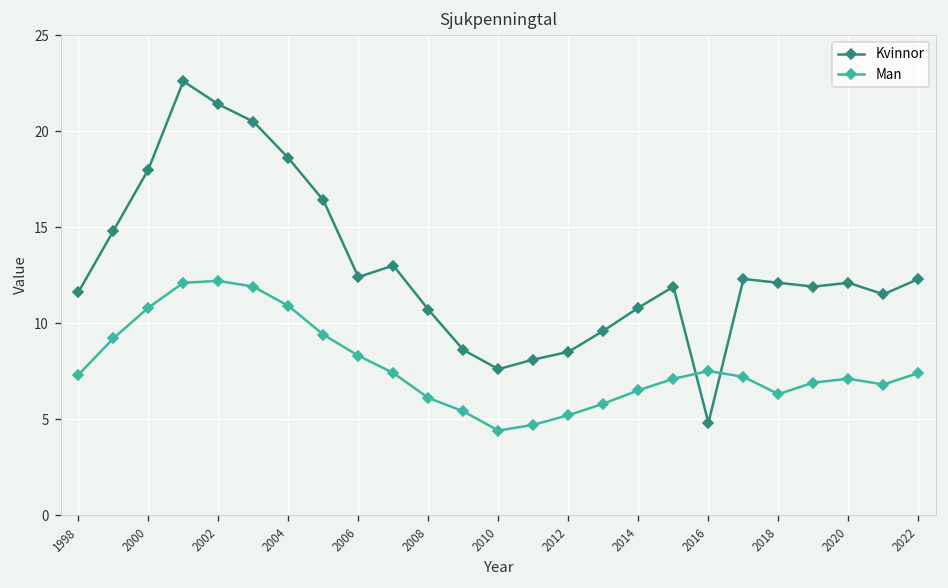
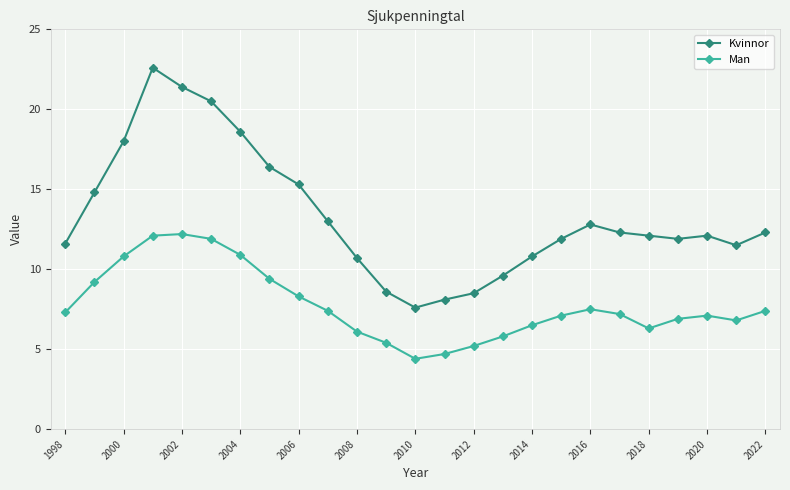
Kvinnor, 2006: 12.4 -> 15.3
Kvinnor, 2016: 4.8 -> 12.8
